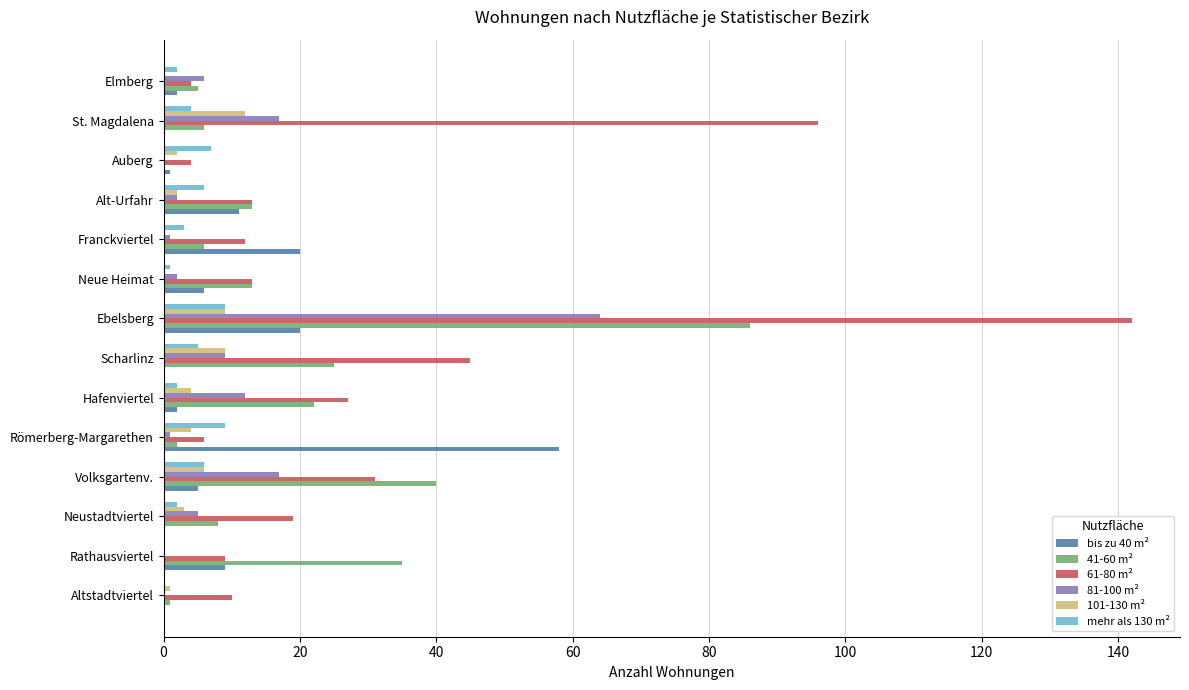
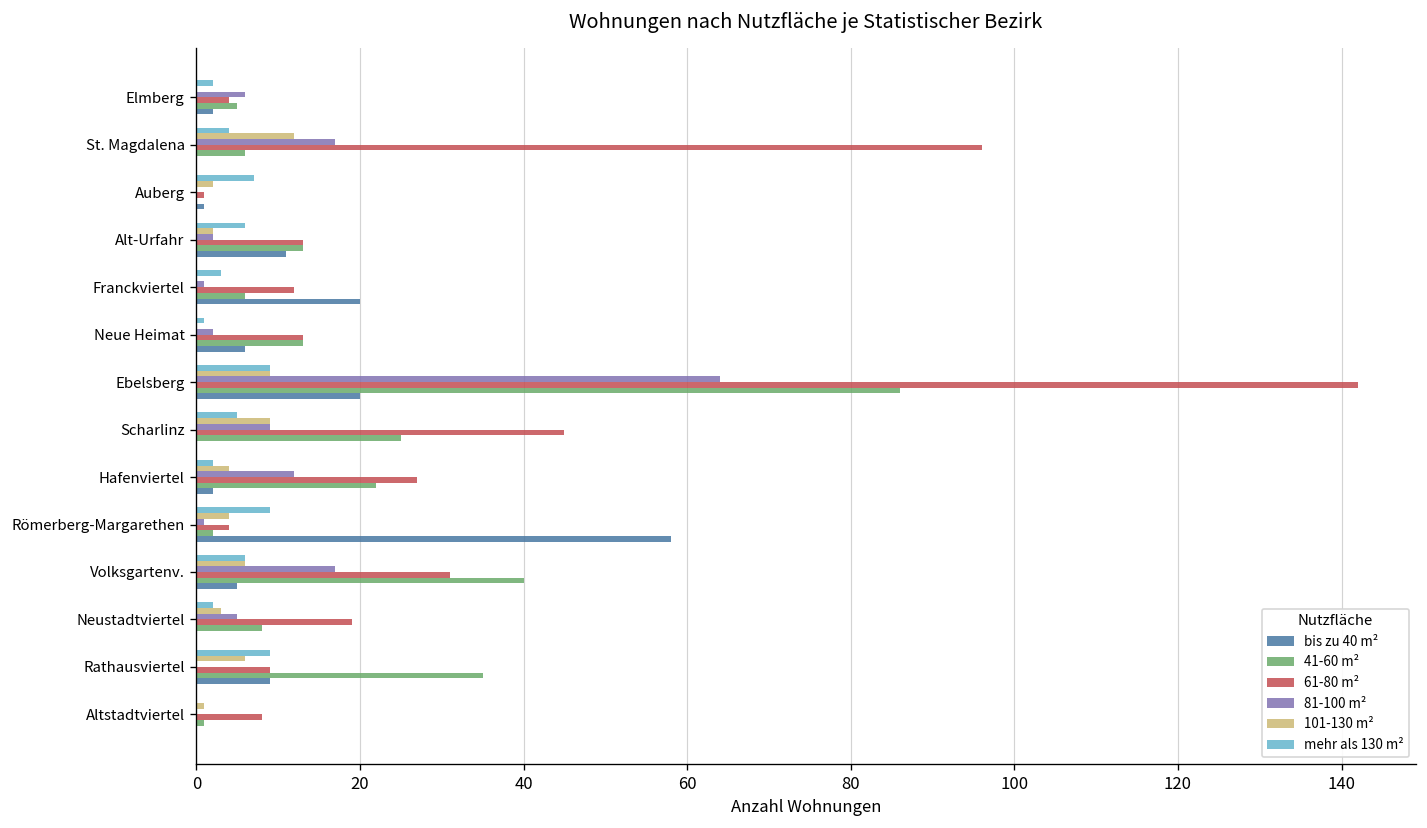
61-80 m², Auberg: 4 -> 1
61-80 m², Römerberg-Margarethen: 6 -> 4
mehr als 130 m², Rathausviertel: 0 -> 9
101-130 m², Rathausviertel: 0 -> 6
61-80 m², Altstadtviertel: 10 -> 8
